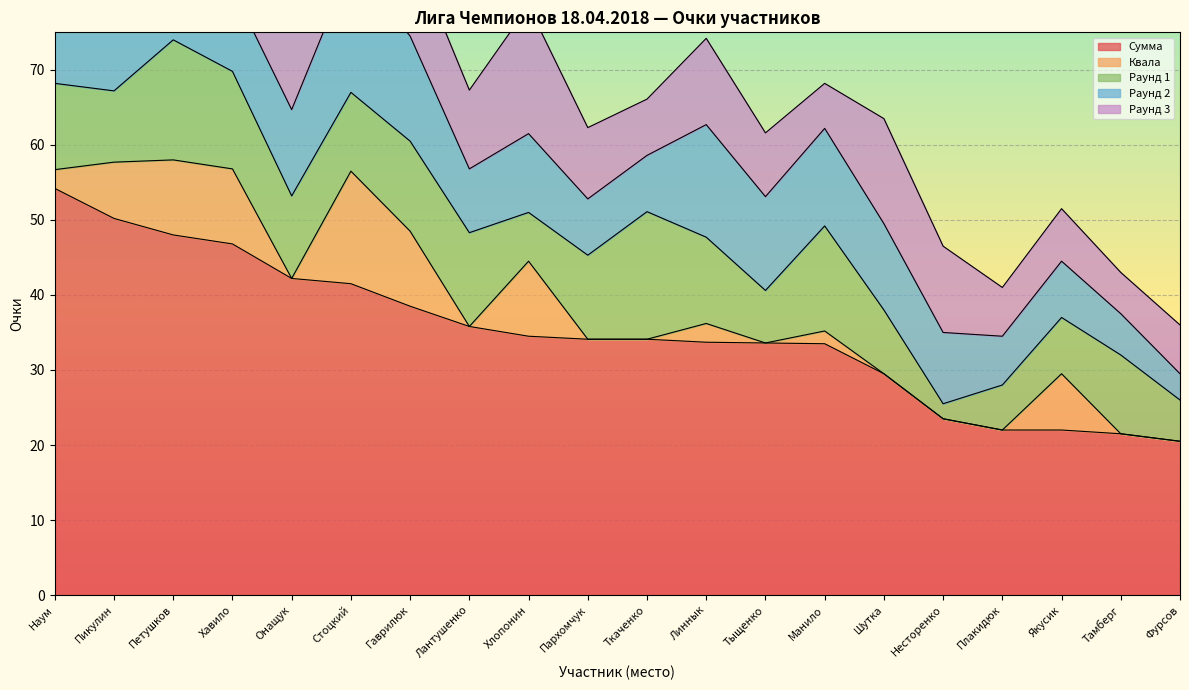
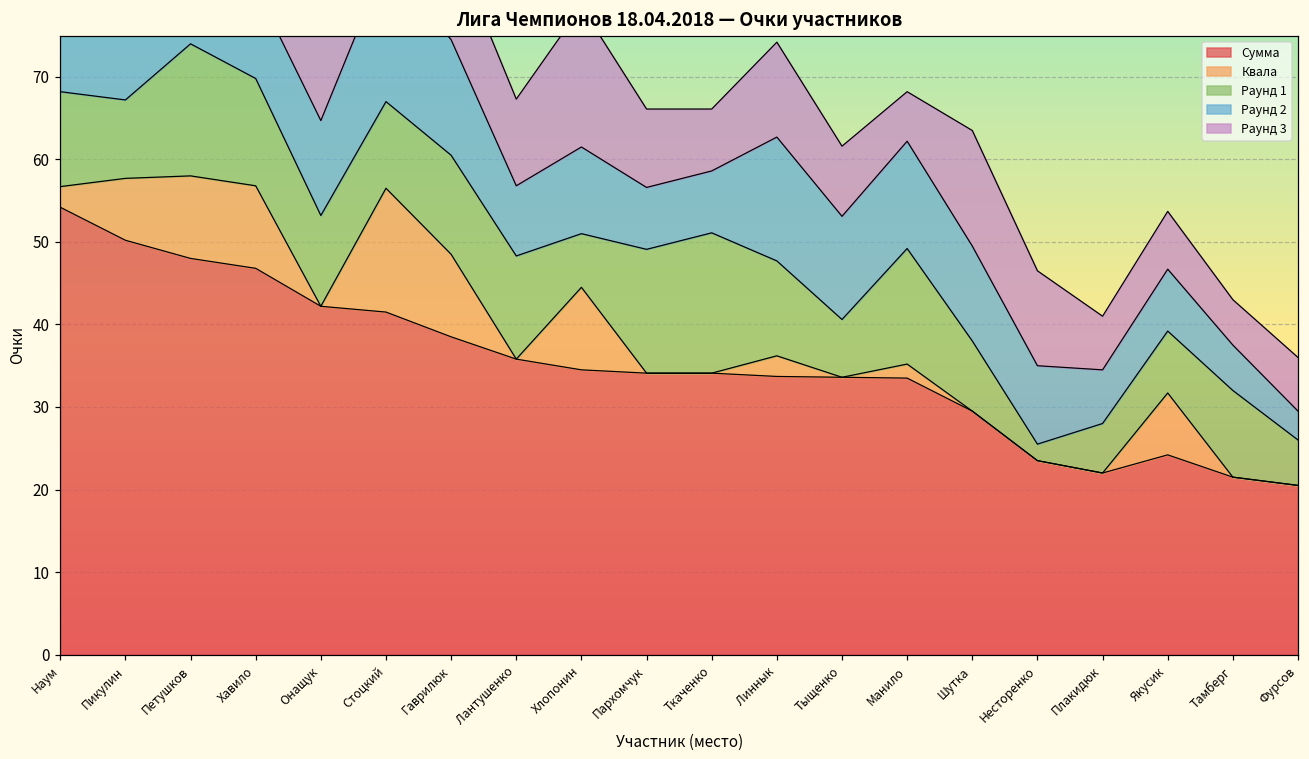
Раунд 1, Пархомчук: 11 -> 15
Сумма, Якусик: 22 -> 24
